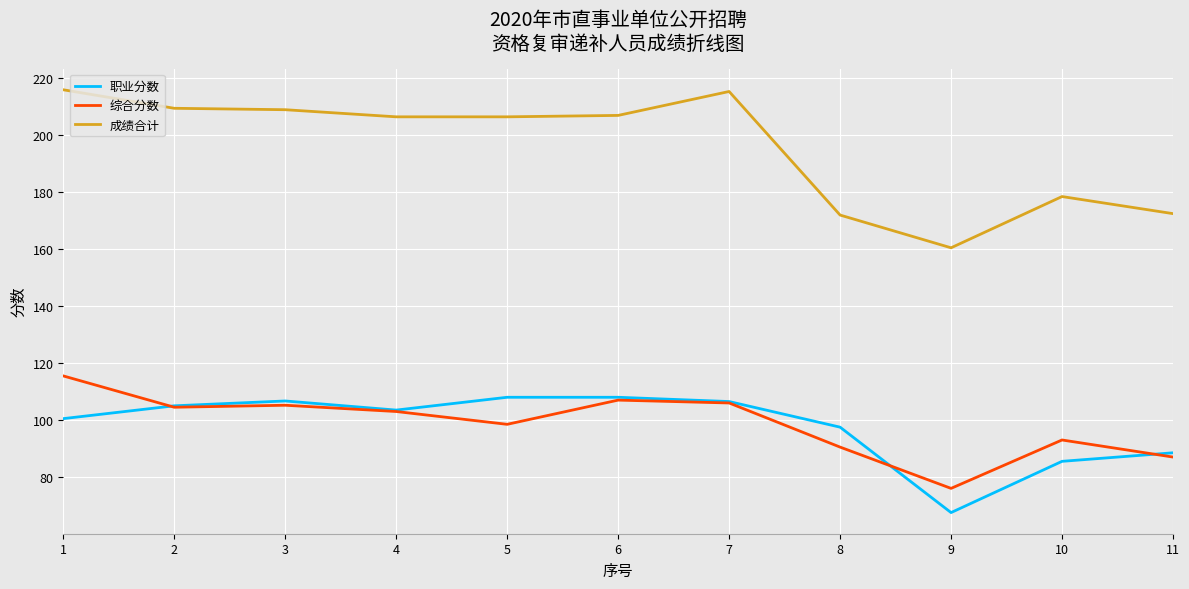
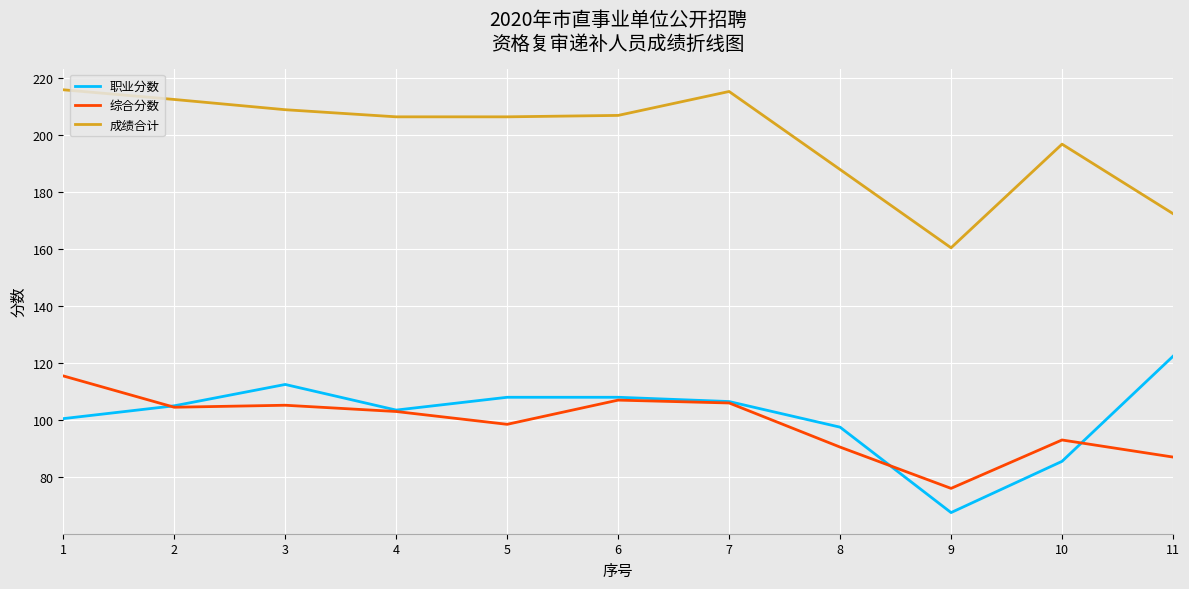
成绩合计, 2: 210 -> 213
职业分数, 3: 107 -> 113
成绩合计, 8: 172 -> 188
成绩合计, 10: 179 -> 197
职业分数, 11: 89 -> 122
